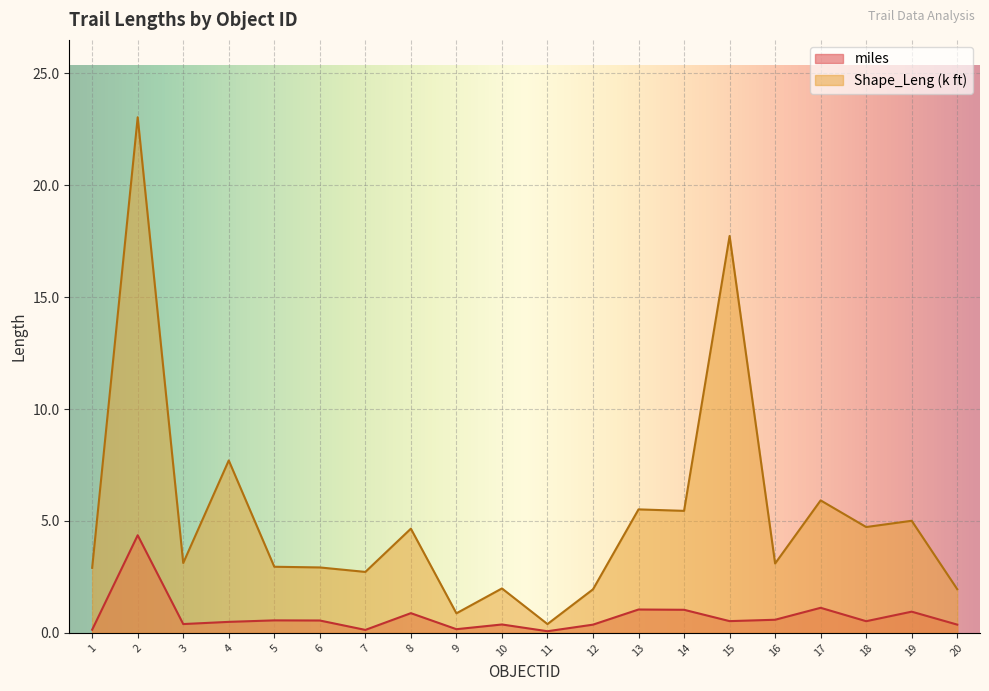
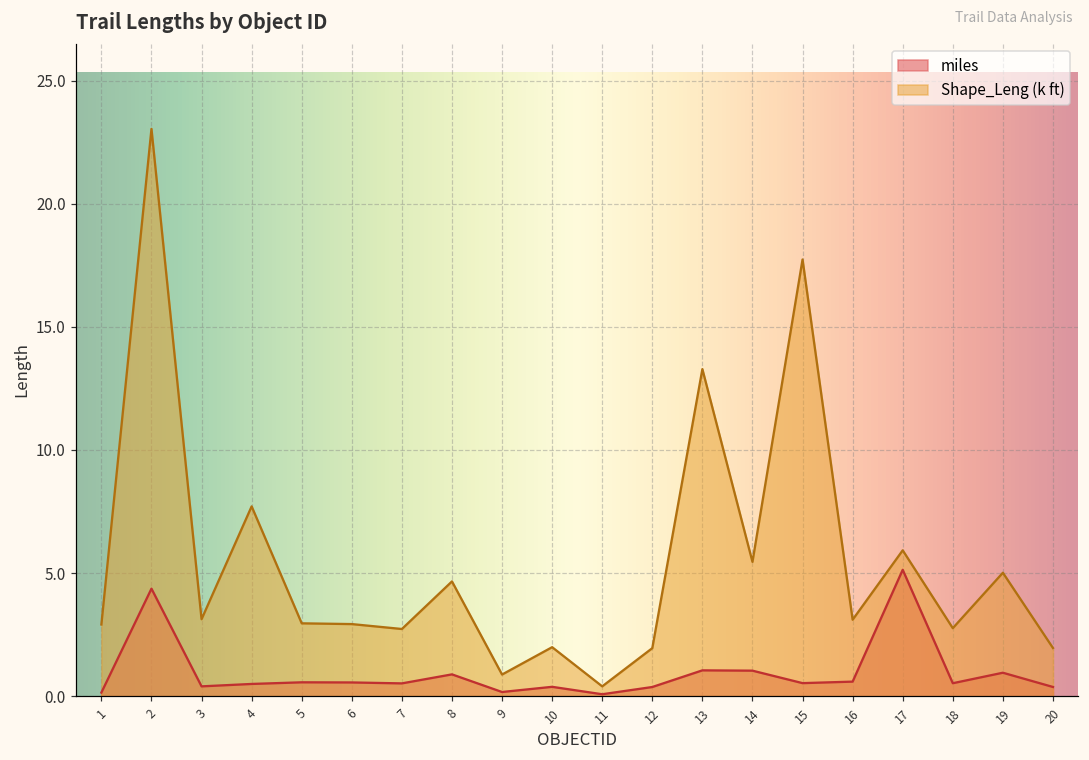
miles, 7: 0.1 -> 0.5
Shape_Leng (k ft), 13: 5.5 -> 13.3
miles, 17: 1.1 -> 5.1
Shape_Leng (k ft), 18: 4.7 -> 2.8
